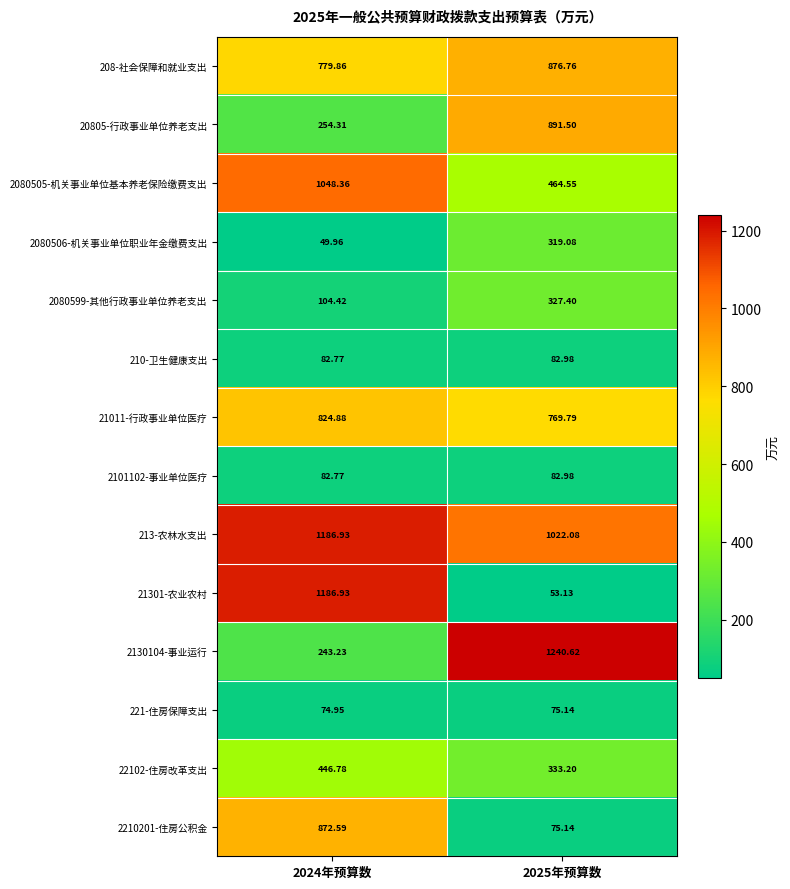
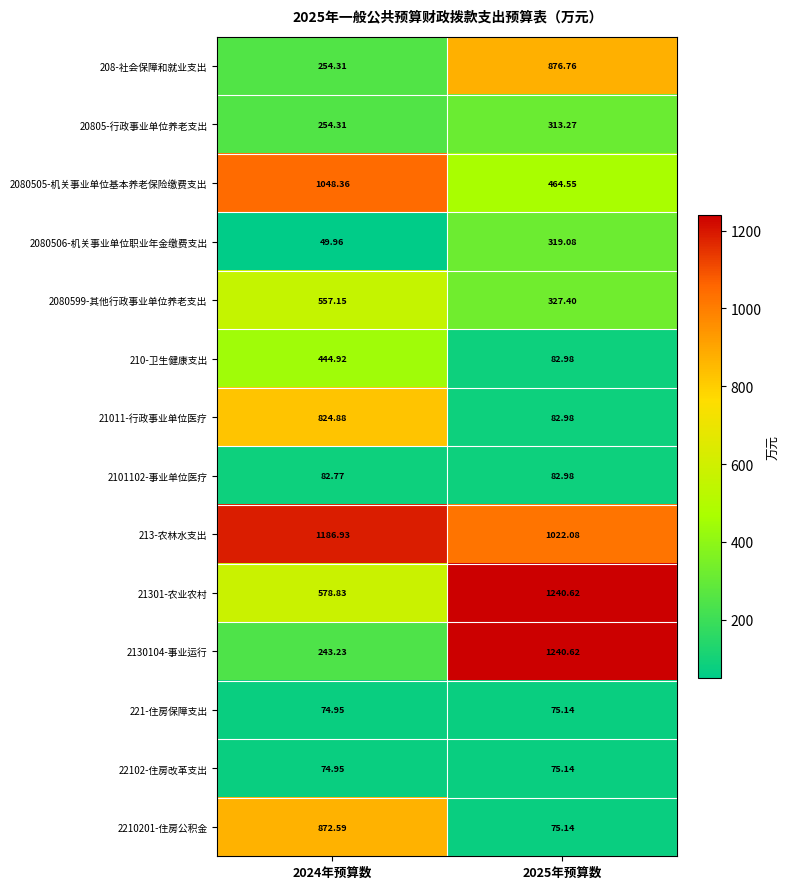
208-社会保障和就业支出, 2024年预算数: 779.86 -> 254.31
20805-行政事业单位养老支出, 2025年预算数: 891.50 -> 313.27
2080599-其他行政事业单位养老支出, 2024年预算数: 104.42 -> 557.15
210-卫生健康支出, 2024年预算数: 82.77 -> 444.92
21011-行政事业单位医疗, 2025年预算数: 769.79 -> 82.98
21301-农业农村, 2024年预算数: 1186.93 -> 578.83
21301-农业农村, 2025年预算数: 53.13 -> 1240.62
22102-住房改革支出, 2024年预算数: 446.78 -> 74.95
22102-住房改革支出, 2025年预算数: 333.20 -> 75.14
